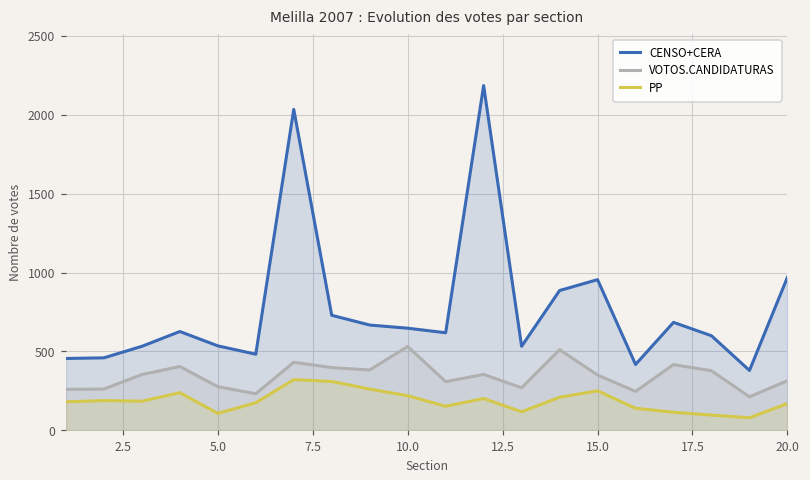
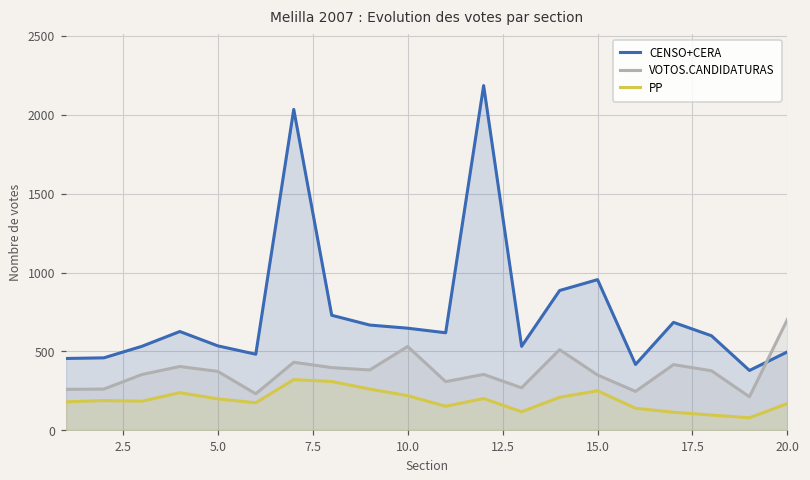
VOTOS.CANDIDATURAS, 5.0: 280 -> 370
PP, 5.0: 110 -> 200
CENSO+CERA, 20.0: 970 -> 500
VOTOS.CANDIDATURAS, 20.0: 310 -> 700
